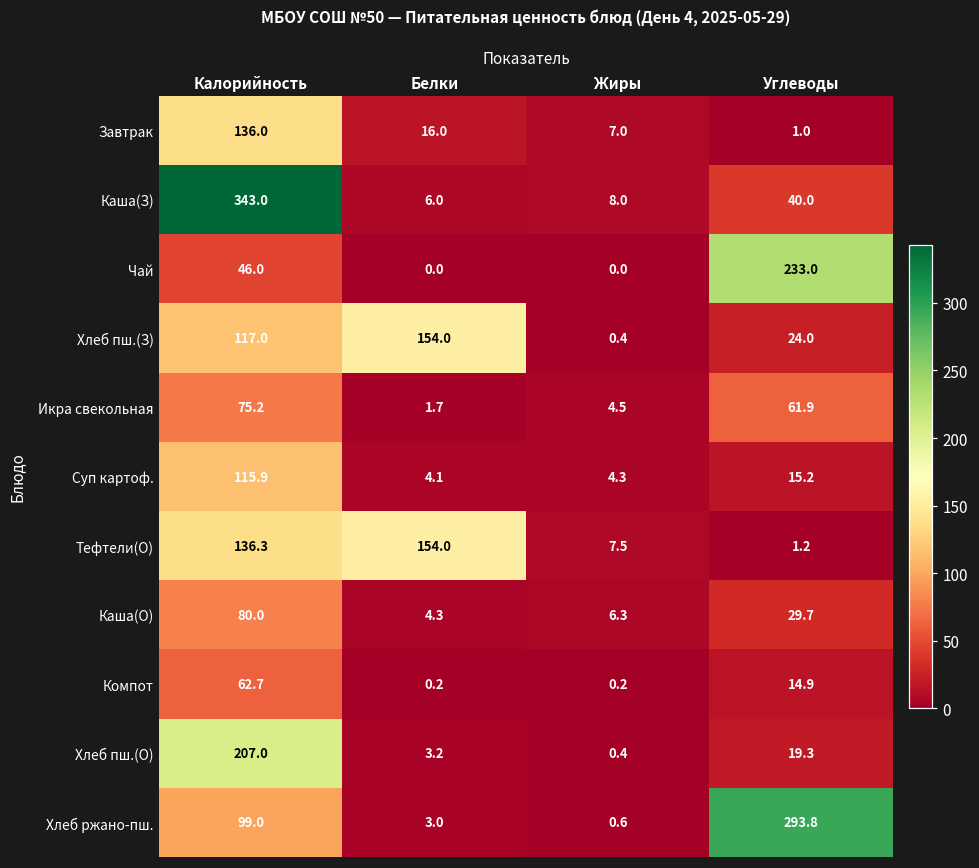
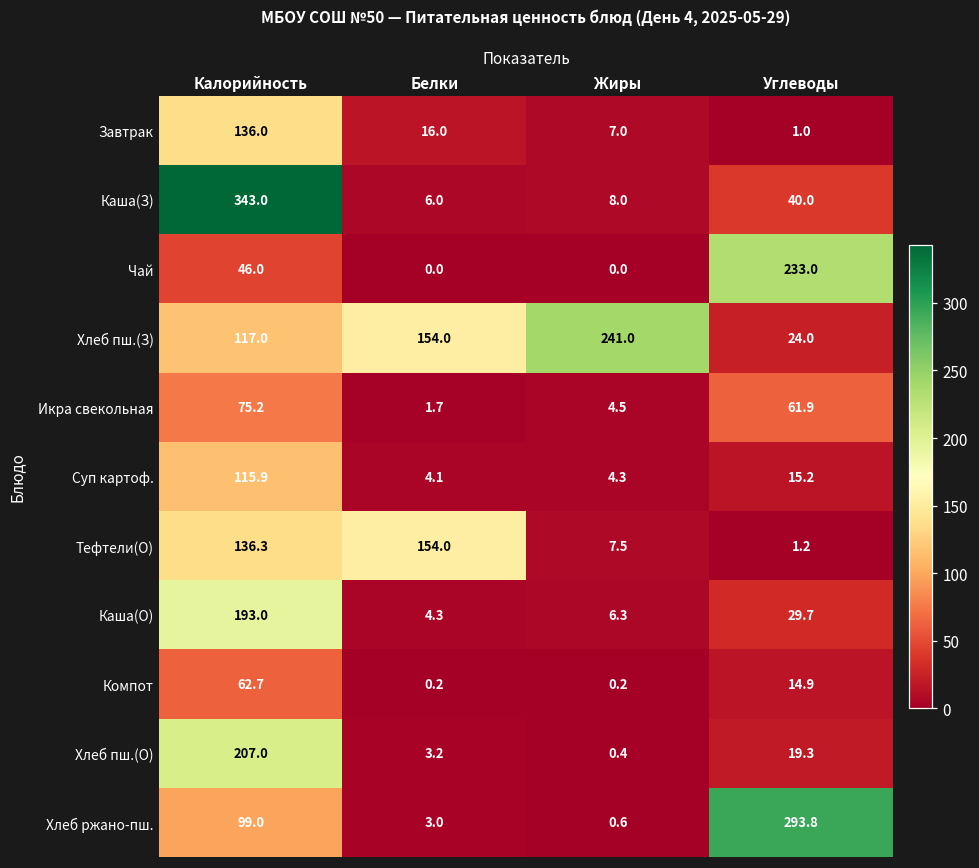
Хлеб пш.(З), Жиры: 0.4 -> 241.0
Каша(О), Калорийность: 80.0 -> 193.0
